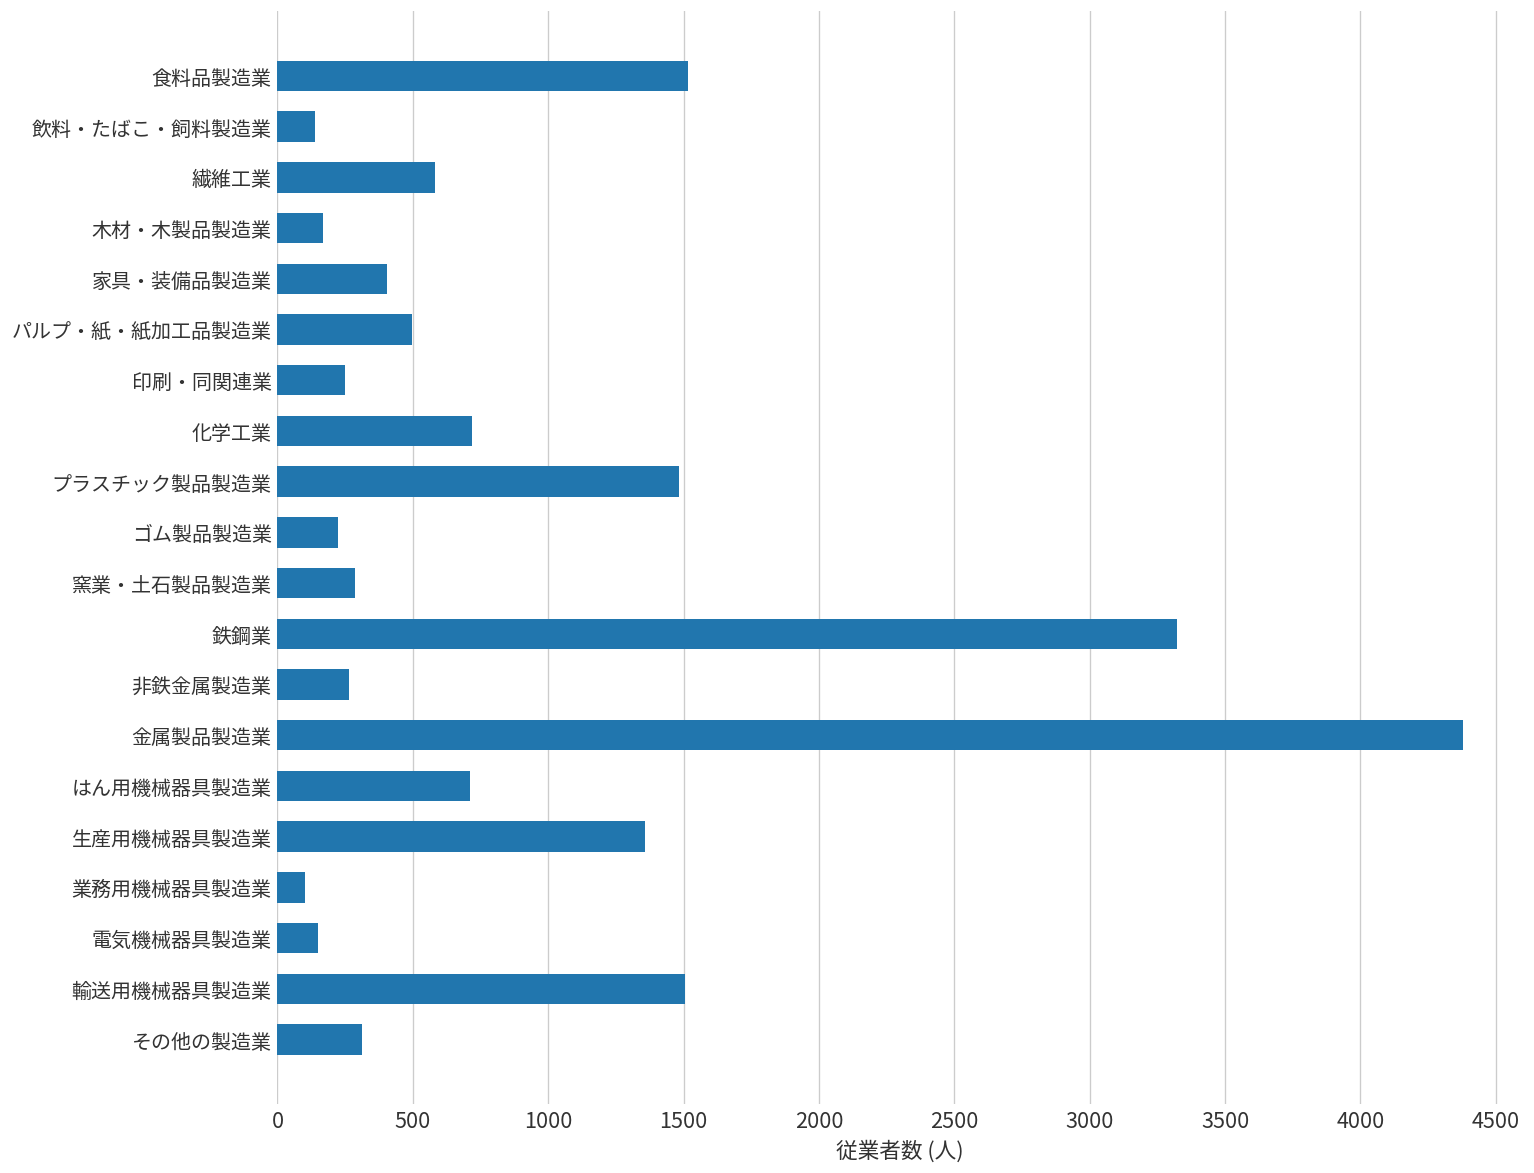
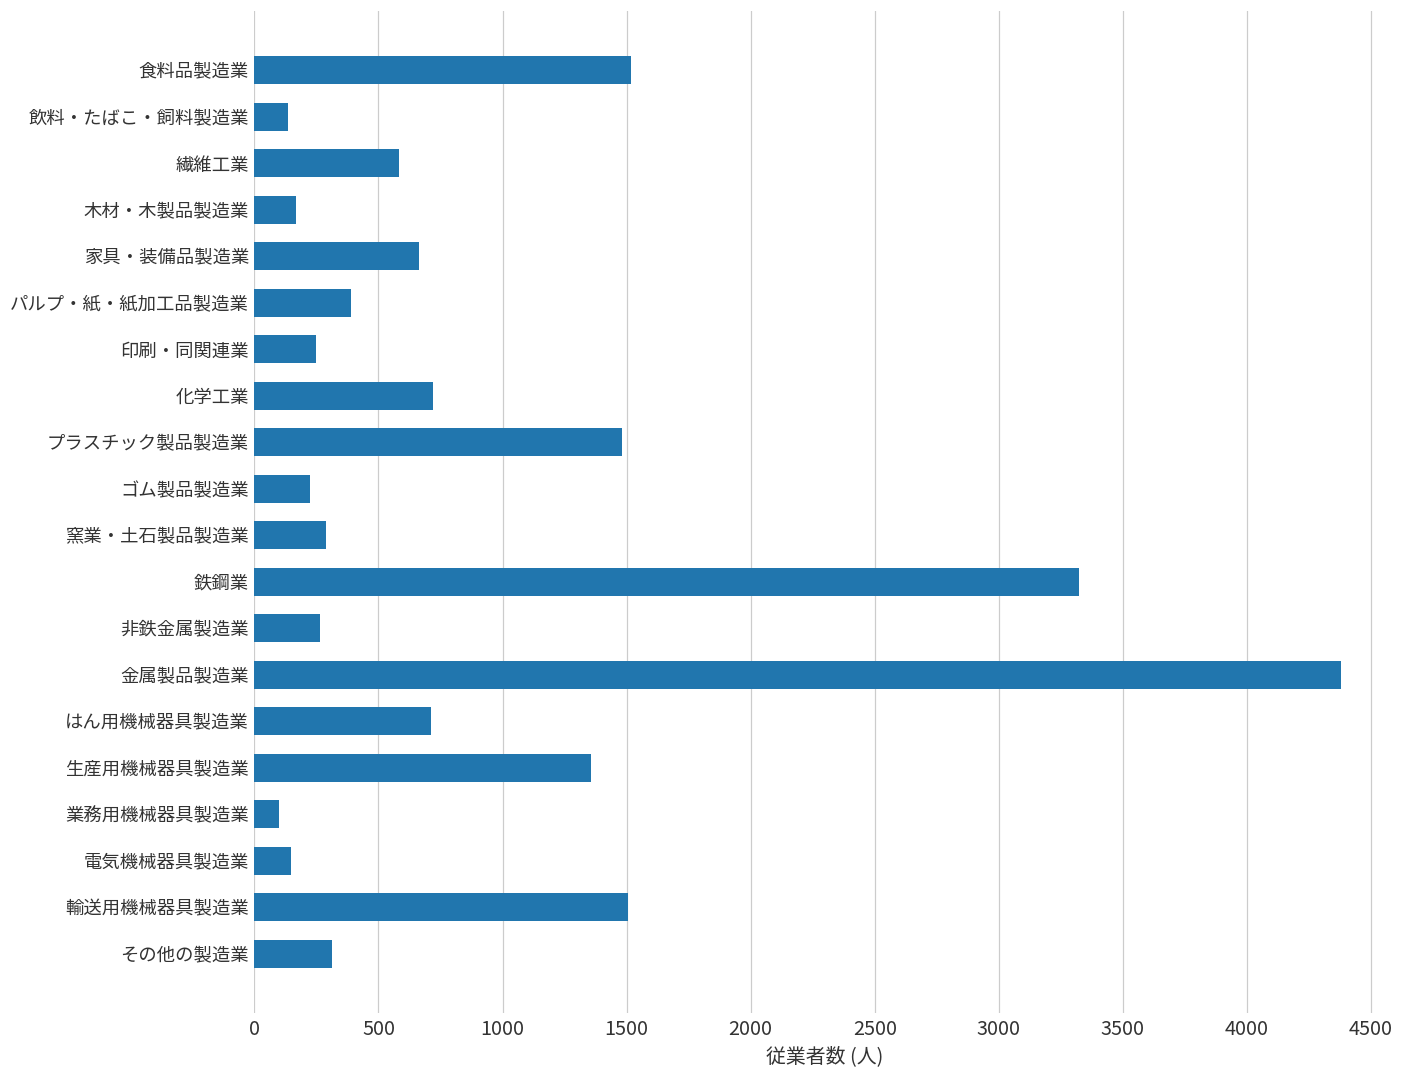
家具・装備品製造業: 410 -> 670
パルプ・紙・紙加工品製造業: 500 -> 390
